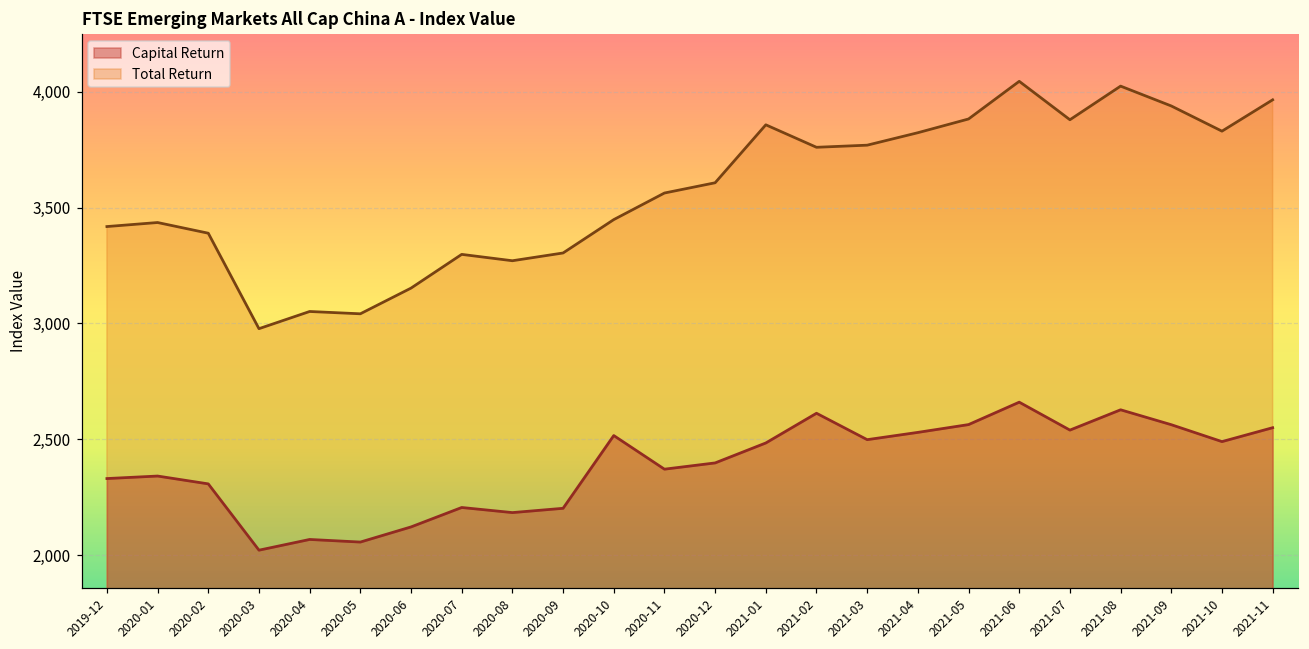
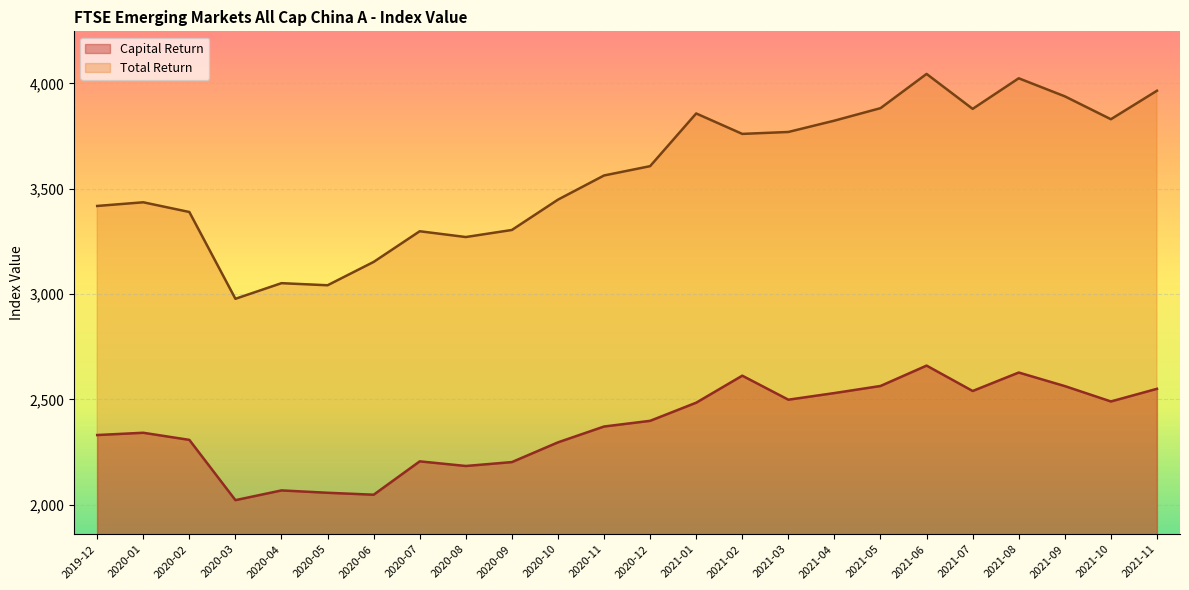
Capital Return, 2020-06: 2,120 -> 2,050
Capital Return, 2020-10: 2,520 -> 2,300
